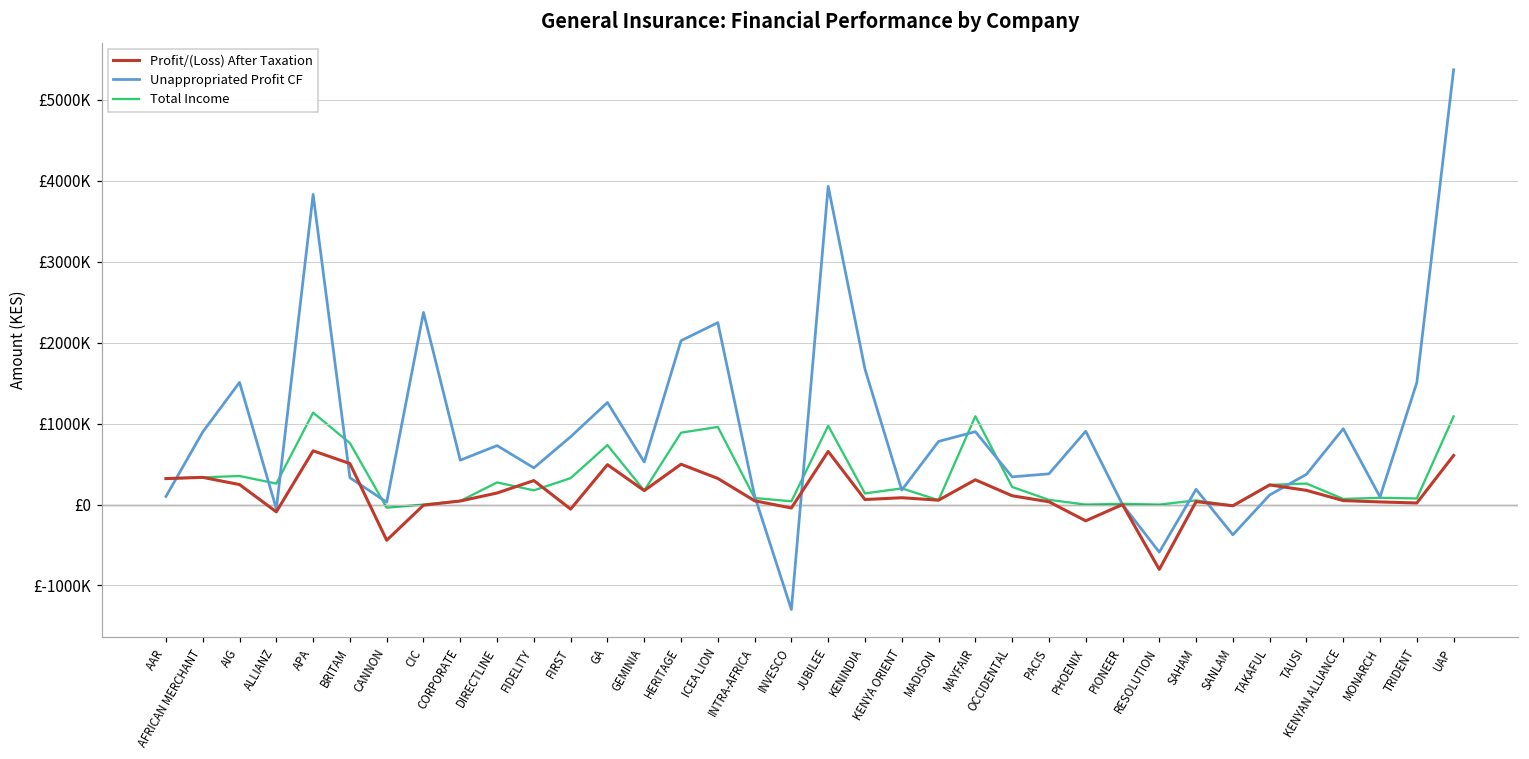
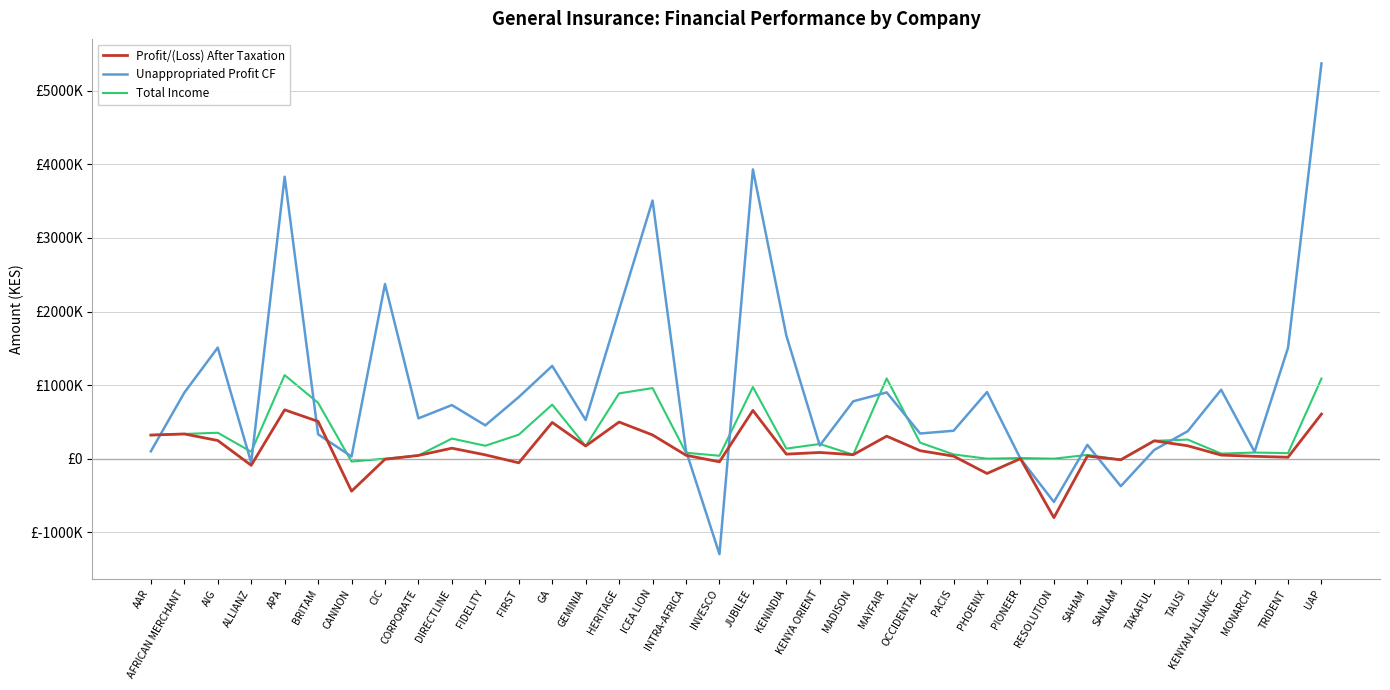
Total Income, ALLIANZ: £300000 -> £100000
Profit/(Loss) After Taxation, FIDELITY: £300000 -> £100000
Unappropriated Profit CF, ICEA LION: £2200000 -> £3500000
